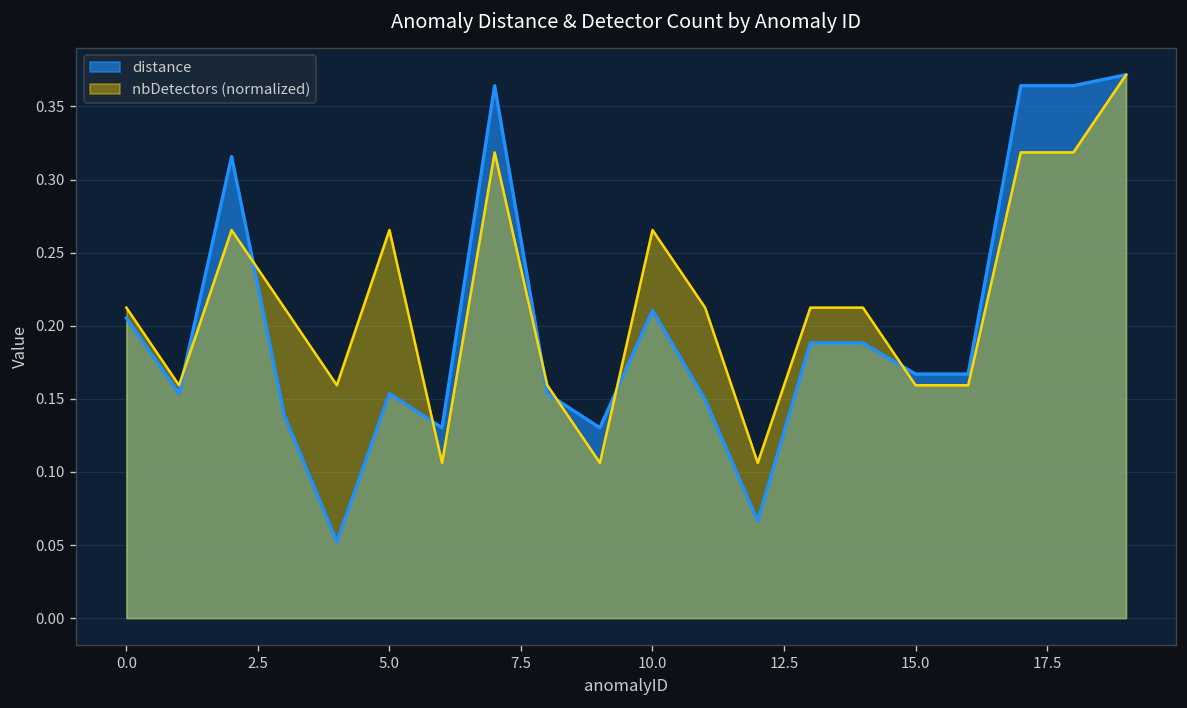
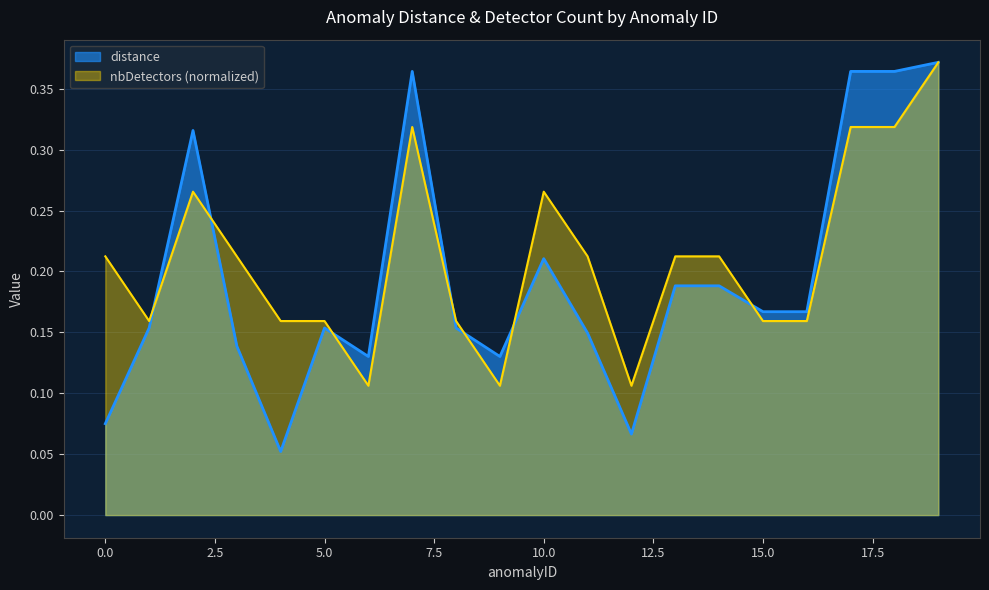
distance, 0.0: 0.205 -> 0.075
nbDetectors (normalized), 5.0: 0.266 -> 0.159
